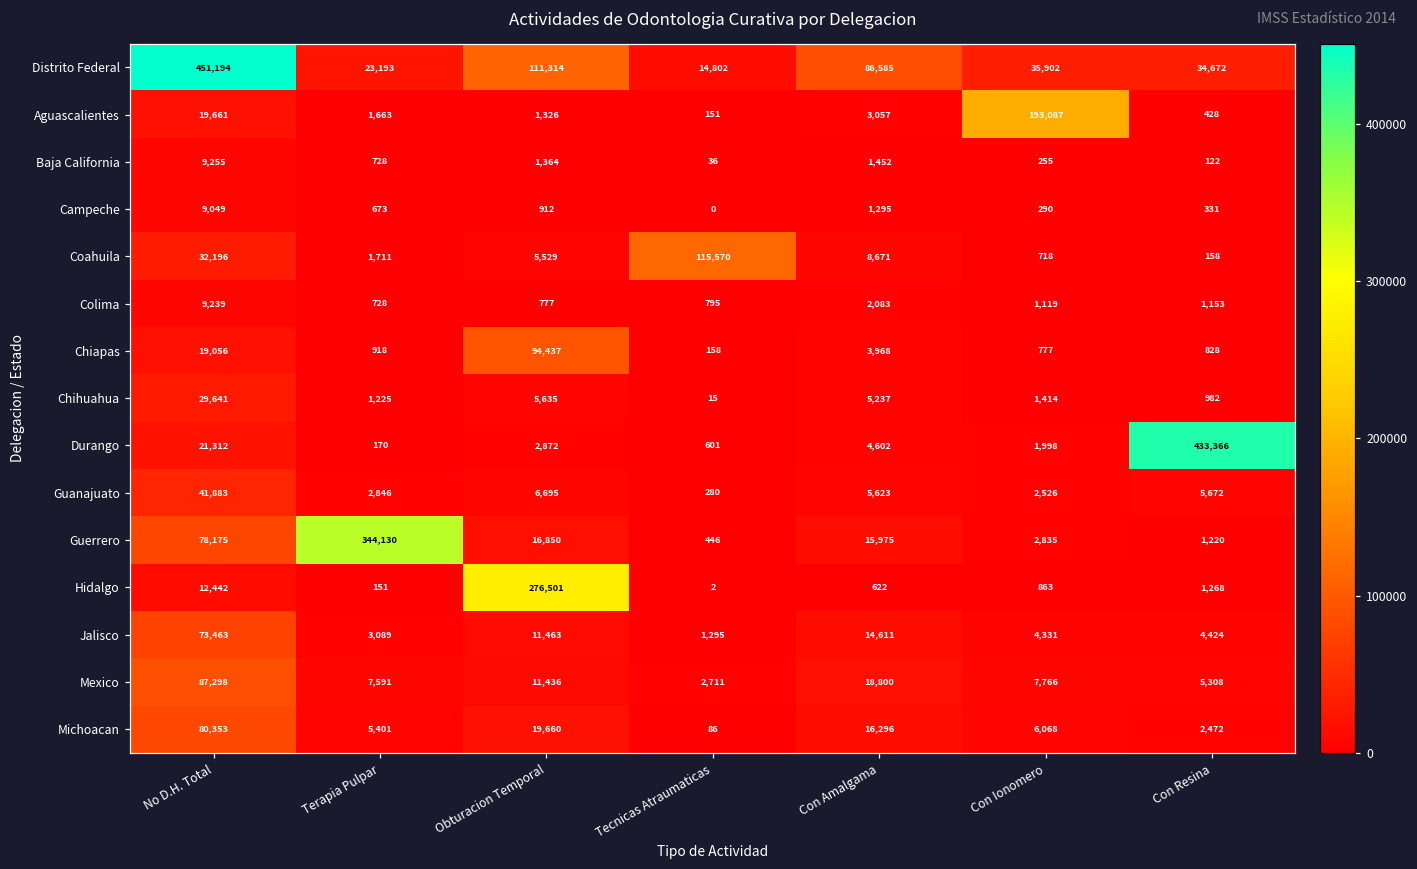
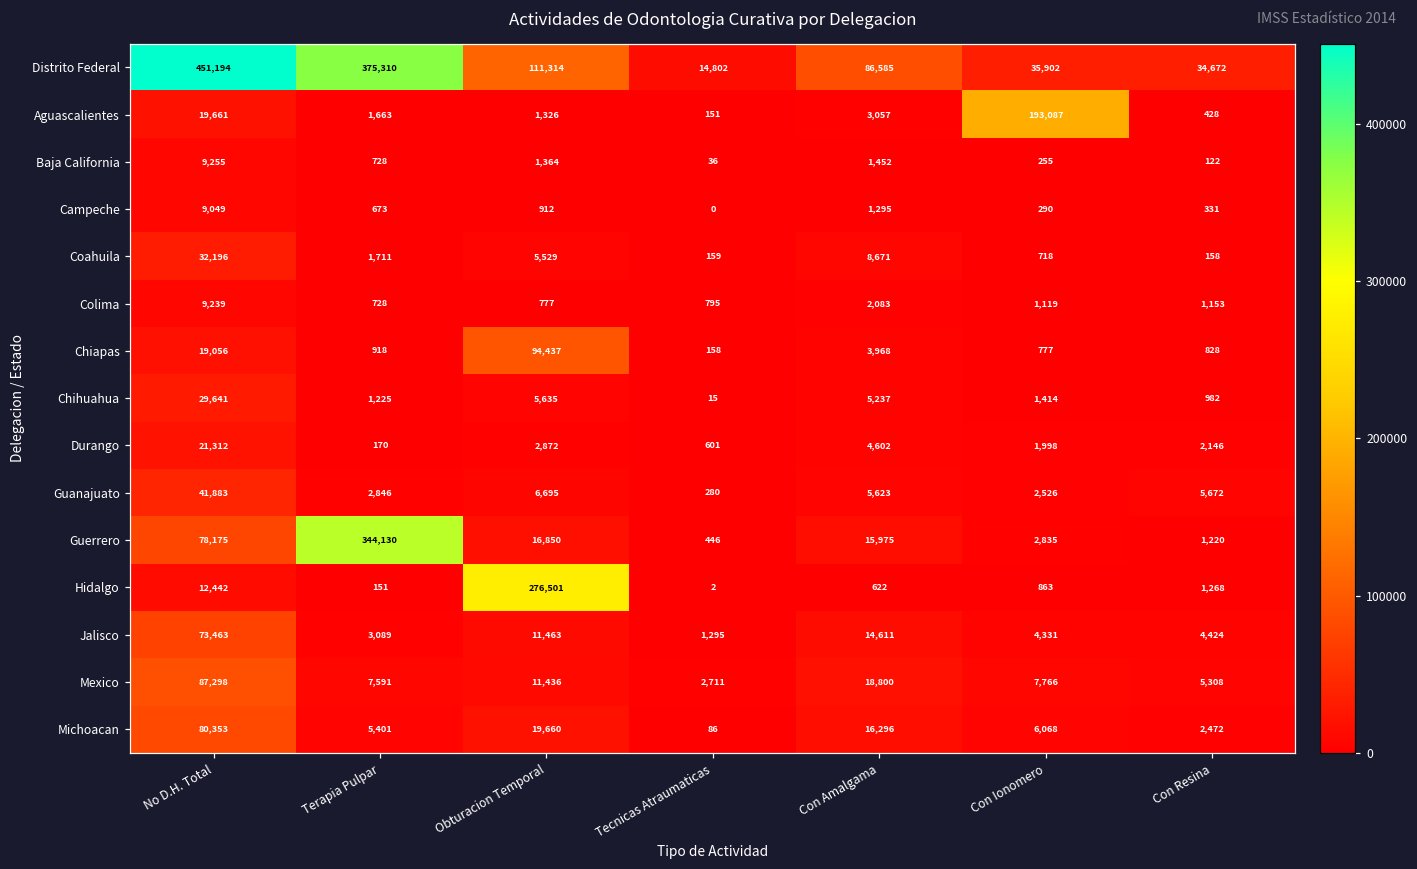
Distrito Federal, Terapia Pulpar: 23,193 -> 375,310
Coahuila, Tecnicas Atraumaticas: 115,570 -> 159
Durango, Con Resina: 433,366 -> 2,146
